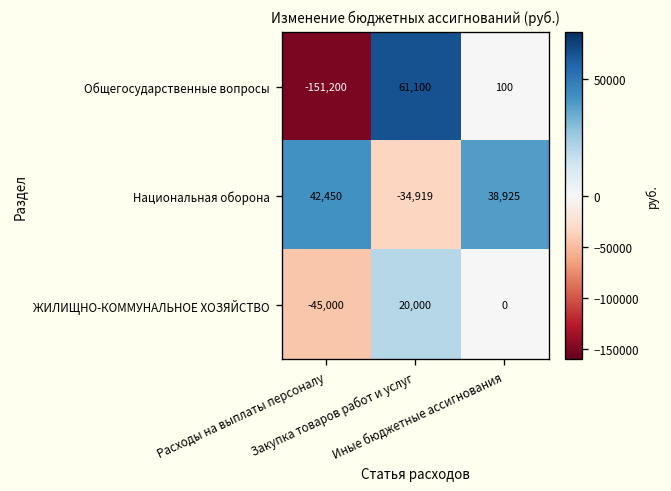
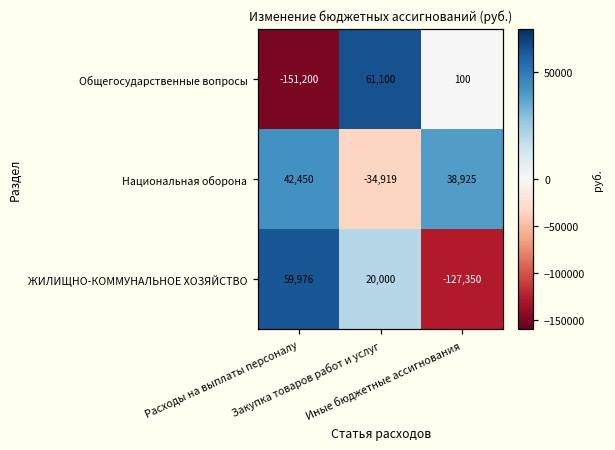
ЖИЛИЩНО-КОММУНАЛЬНОЕ ХОЗЯЙСТВО, Расходы на выплаты персоналу: -45,000 -> 59,976
ЖИЛИЩНО-КОММУНАЛЬНОЕ ХОЗЯЙСТВО, Иные бюджетные ассигнования: 0 -> -127,350
